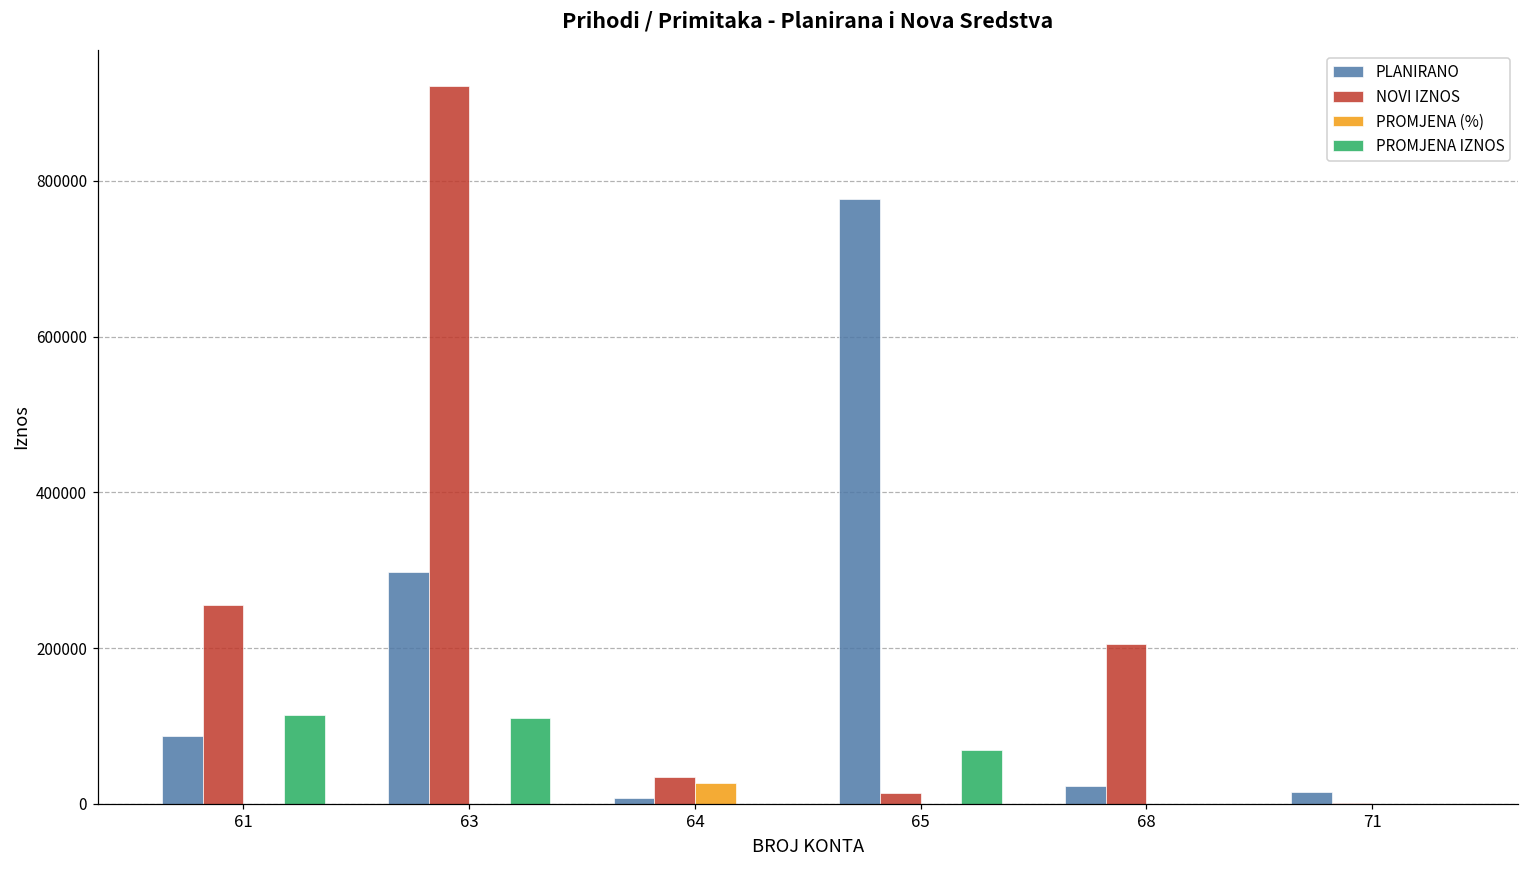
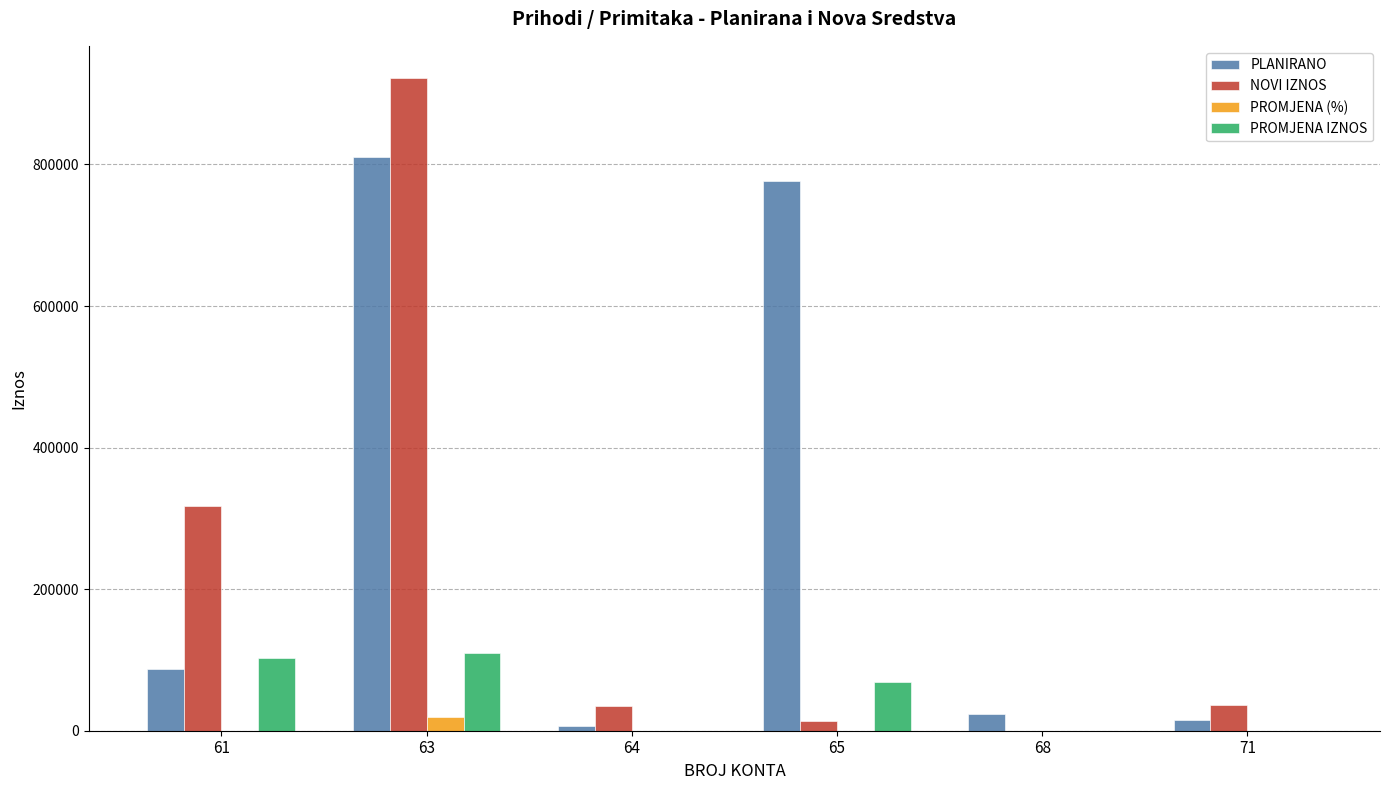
NOVI IZNOS, 61: 260000 -> 320000
PROMJENA IZNOS, 61: 110000 -> 100000
PLANIRANO, 63: 300000 -> 810000
PROMJENA (%), 63: 0 -> 20000
PROMJENA (%), 64: 30000 -> 0
NOVI IZNOS, 68: 200000 -> 0
NOVI IZNOS, 71: 0 -> 40000
